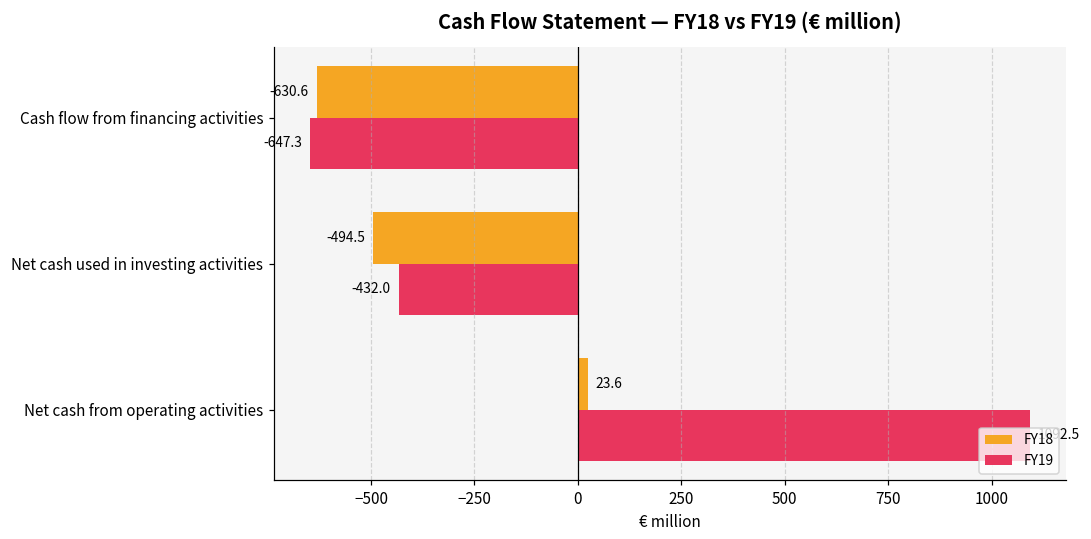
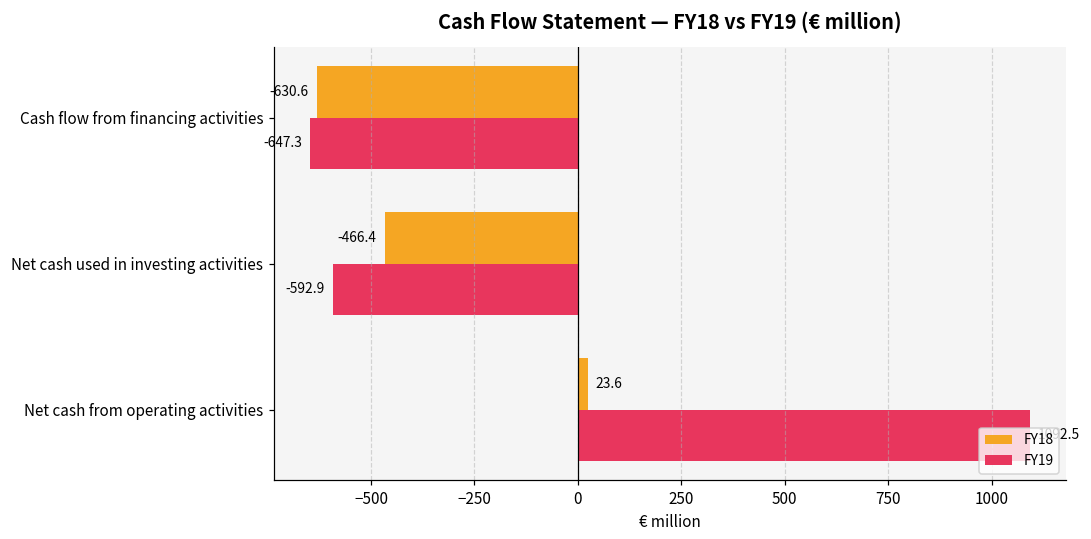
FY18, Net cash used in investing activities: -494.5 -> -466.4
FY19, Net cash used in investing activities: -432.0 -> -592.9
